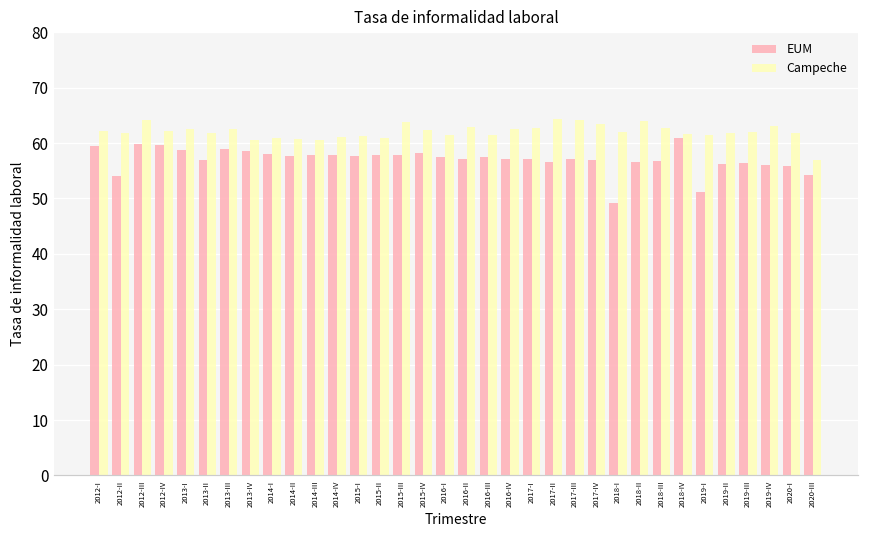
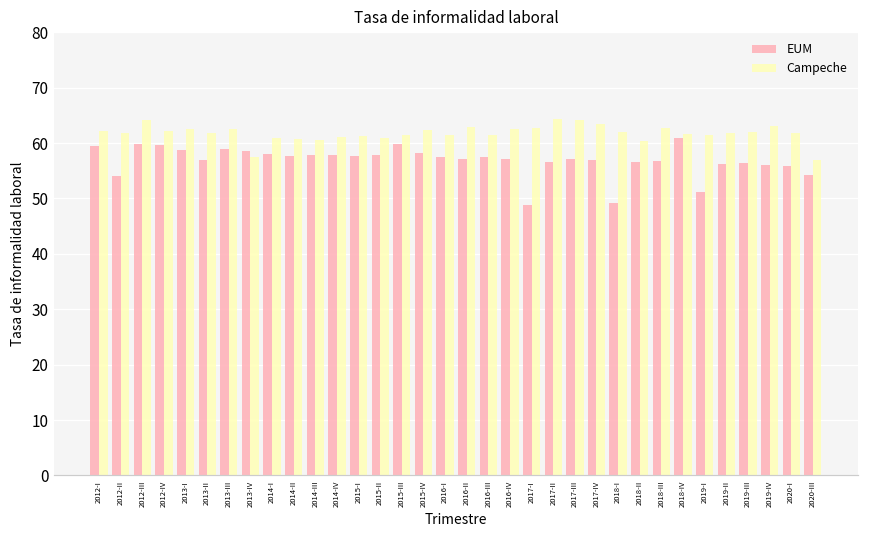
Campeche, 2013-IV: 61 -> 57
EUM, 2015-III: 58 -> 60
Campeche, 2015-III: 64 -> 62
EUM, 2017-I: 57 -> 49
Campeche, 2018-II: 64 -> 60
